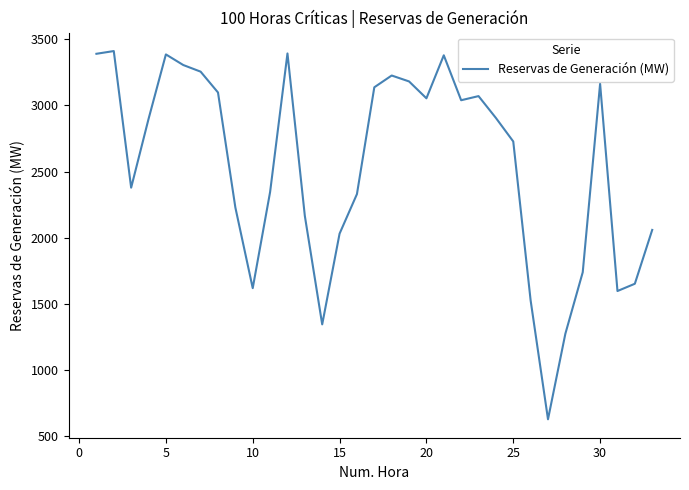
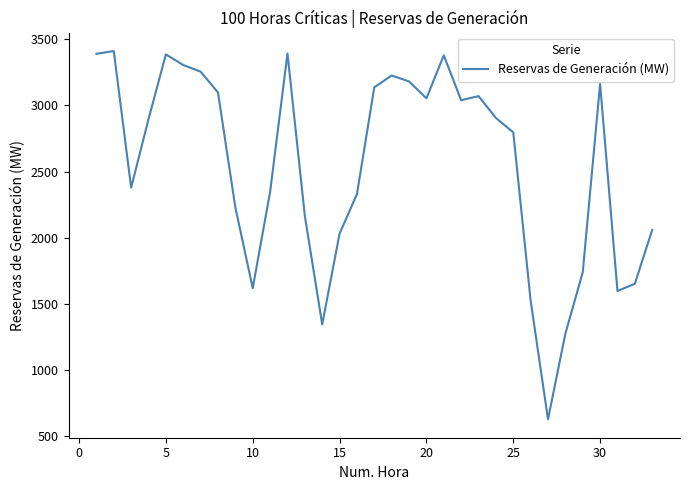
25: 2730 -> 2800
